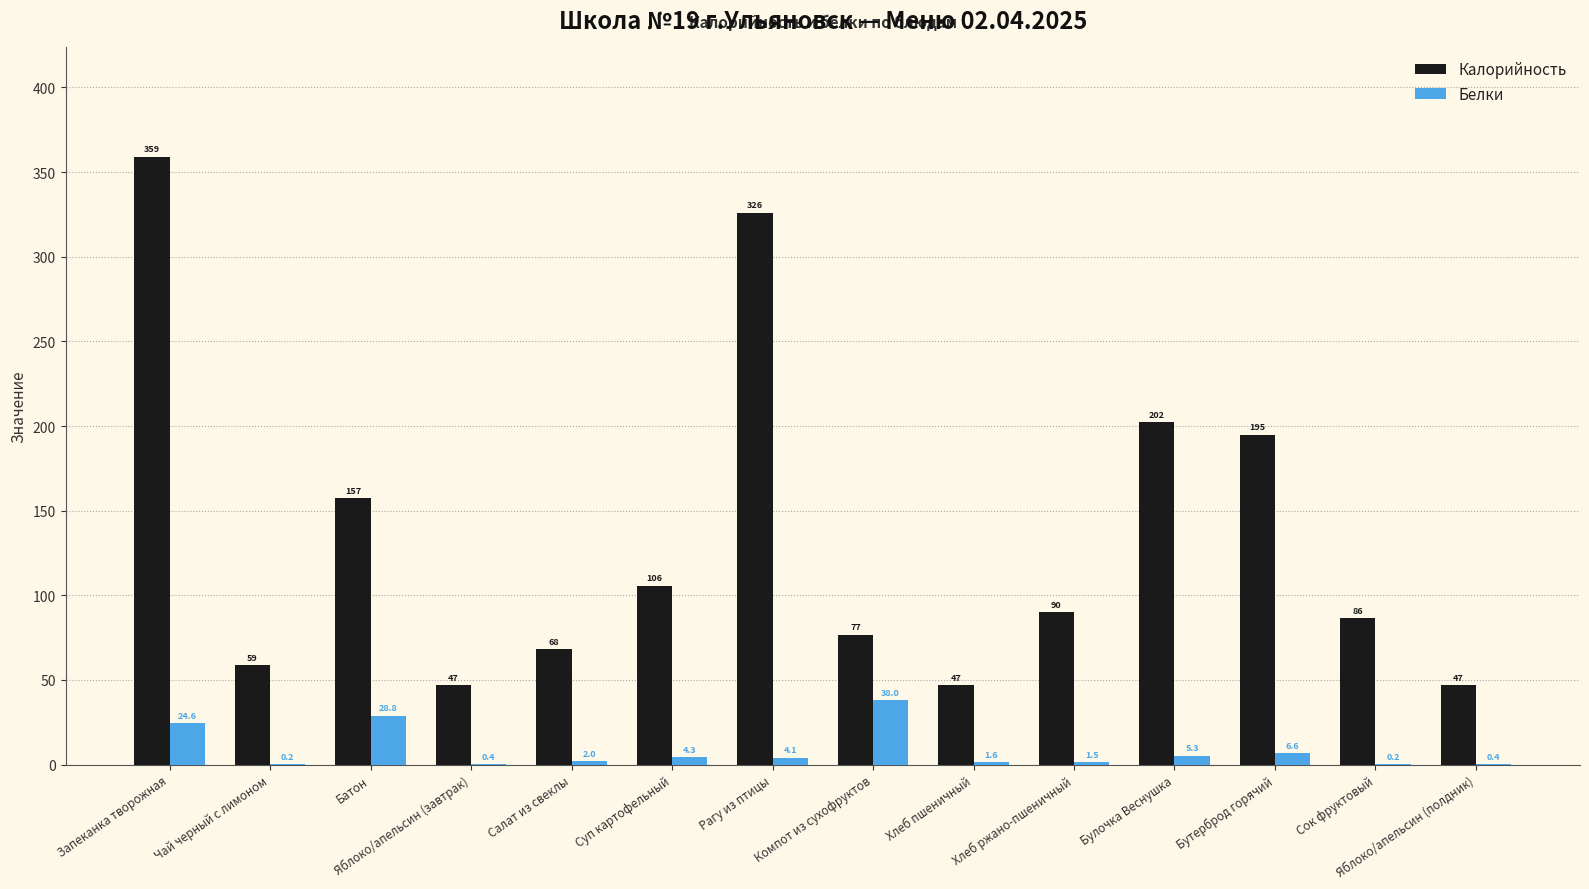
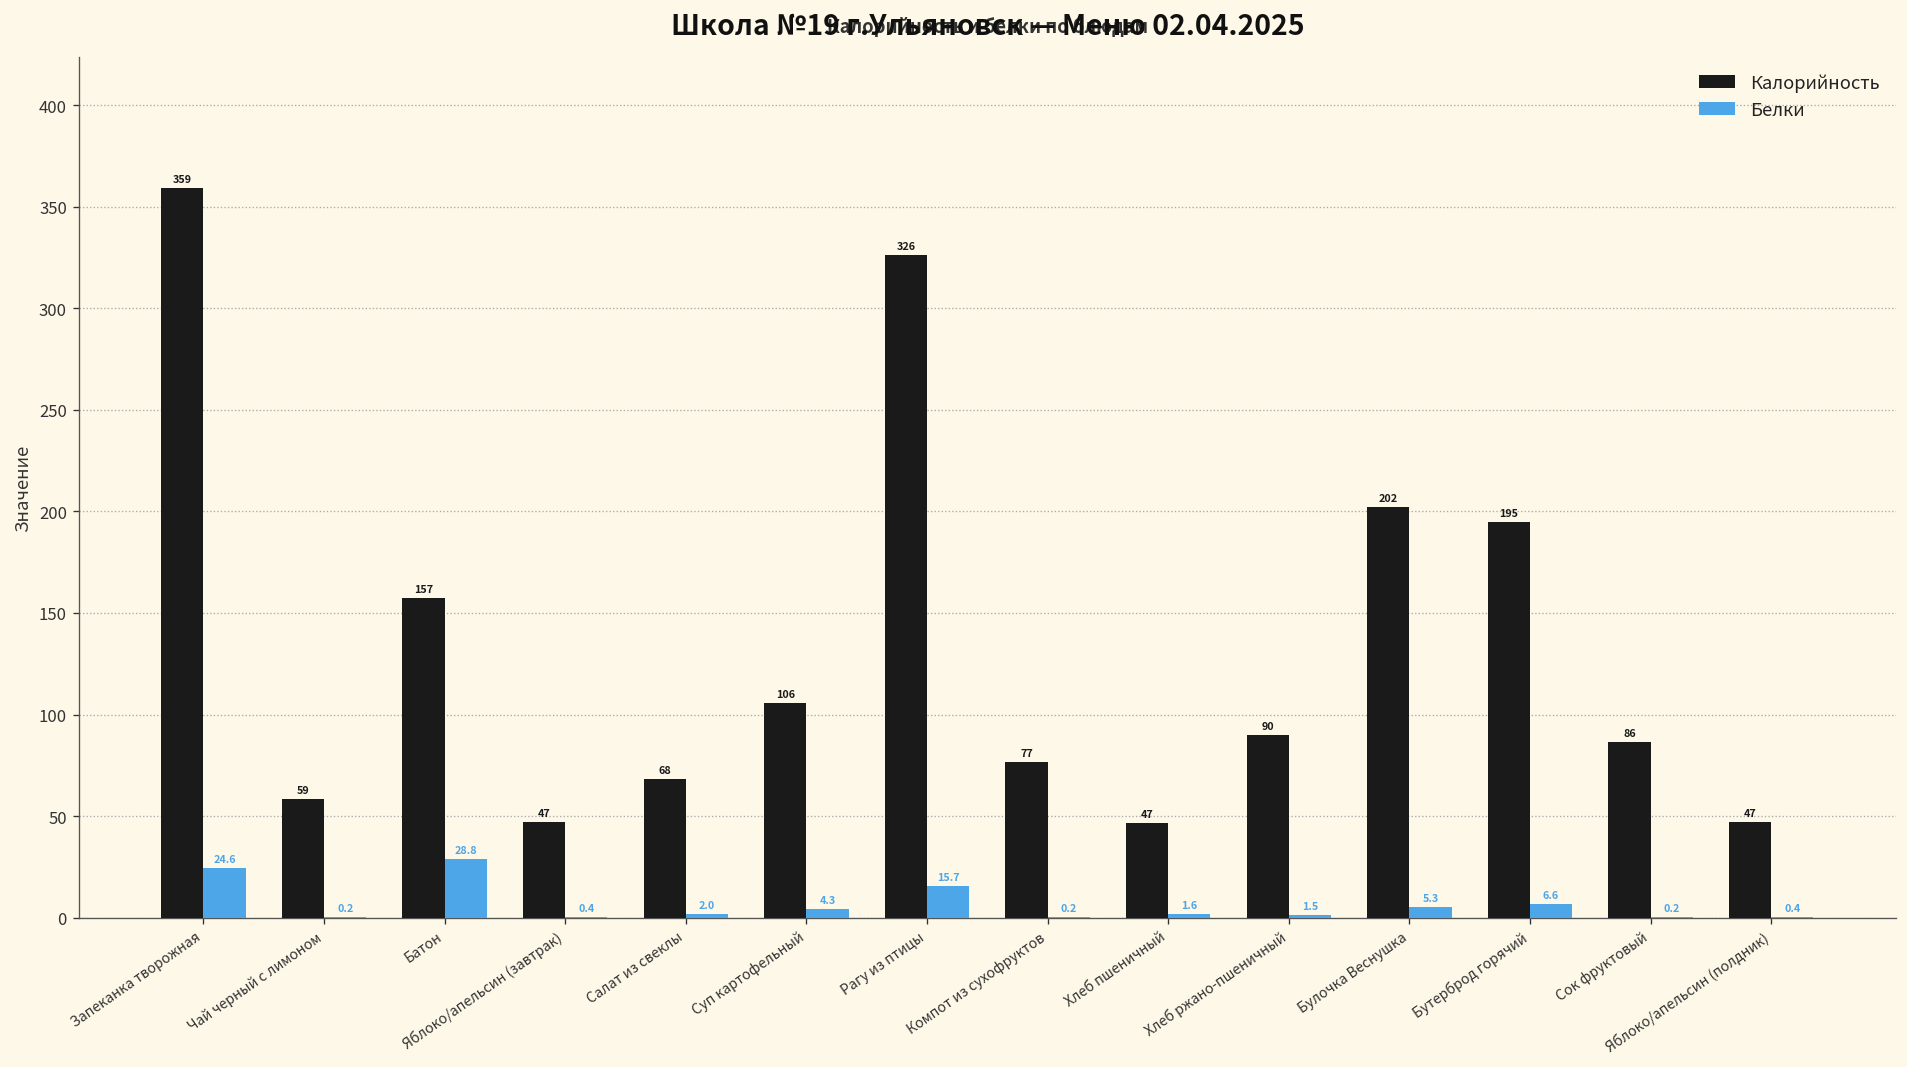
Белки, Рагу из птицы: 4.1 -> 15.7
Белки, Компот из сухофруктов: 38.0 -> 0.2
